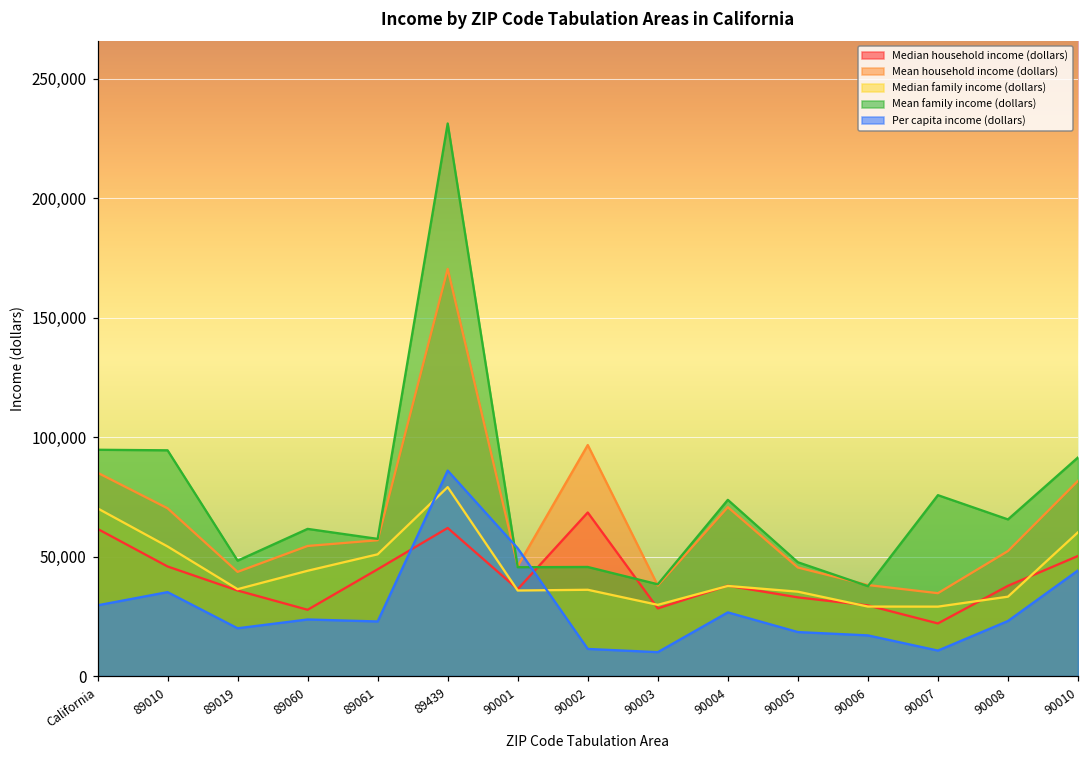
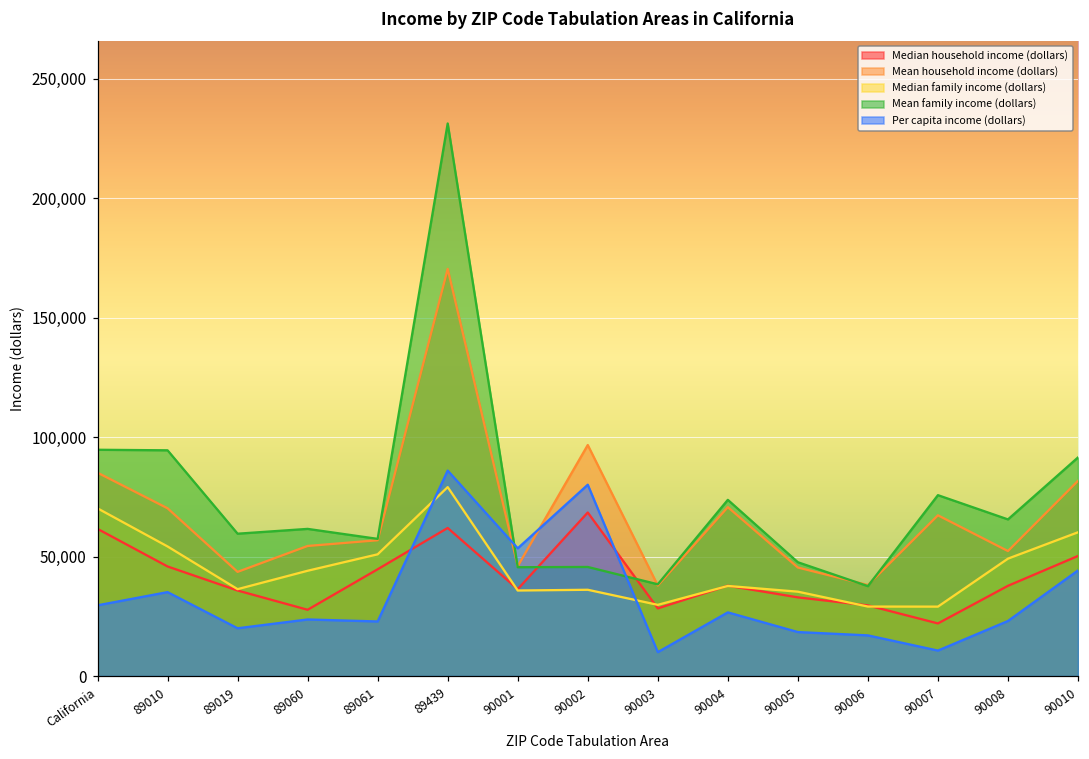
Mean family income (dollars), 89019: 48,000 -> 60,000
Per capita income (dollars), 90002: 11,000 -> 80,000
Mean household income (dollars), 90007: 35,000 -> 67,000
Median family income (dollars), 90008: 33,000 -> 49,000
